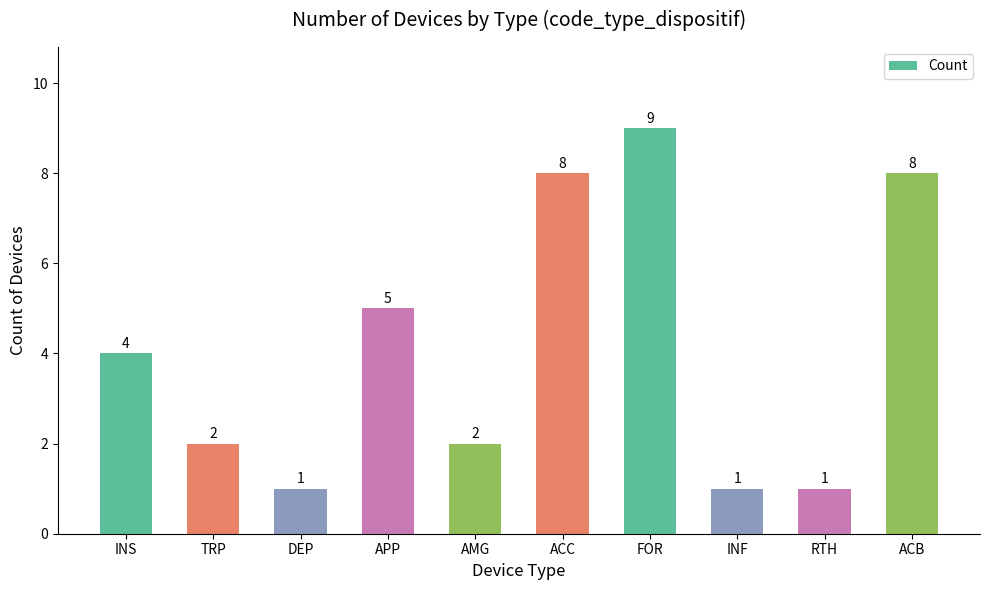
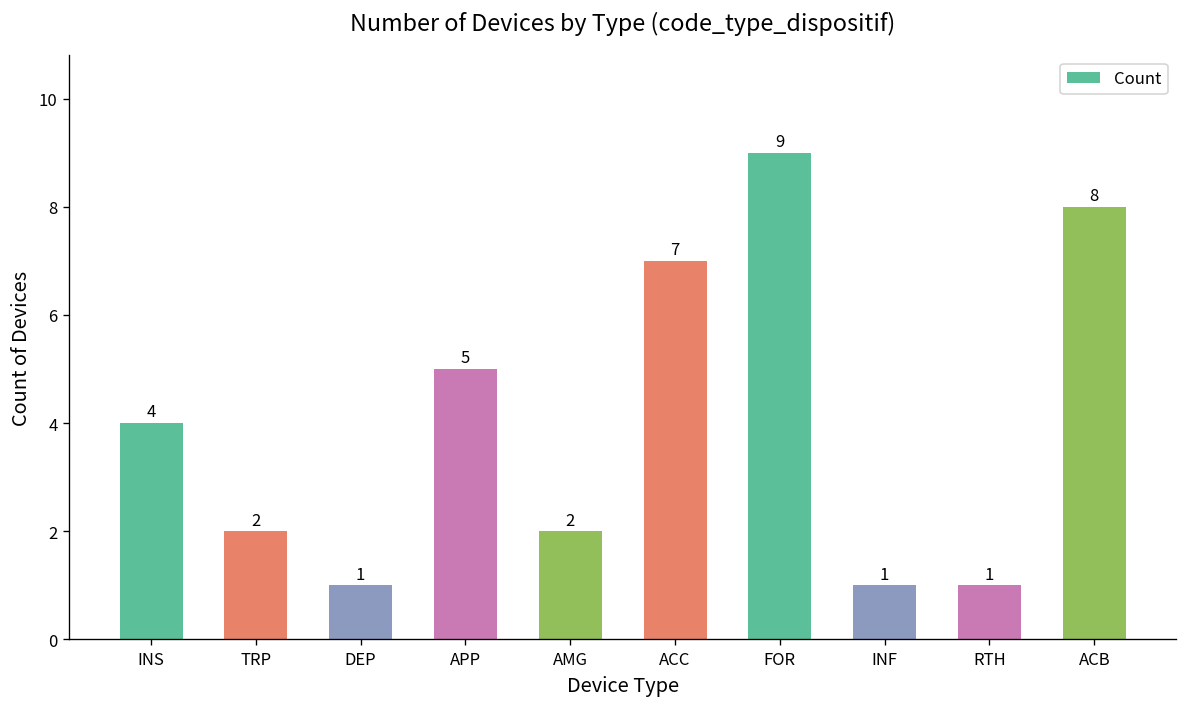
ACC: 8 -> 7
